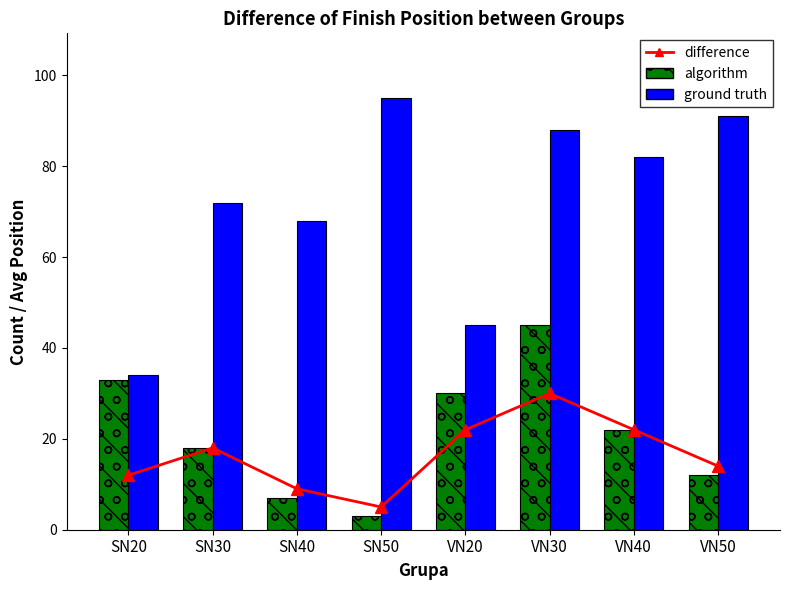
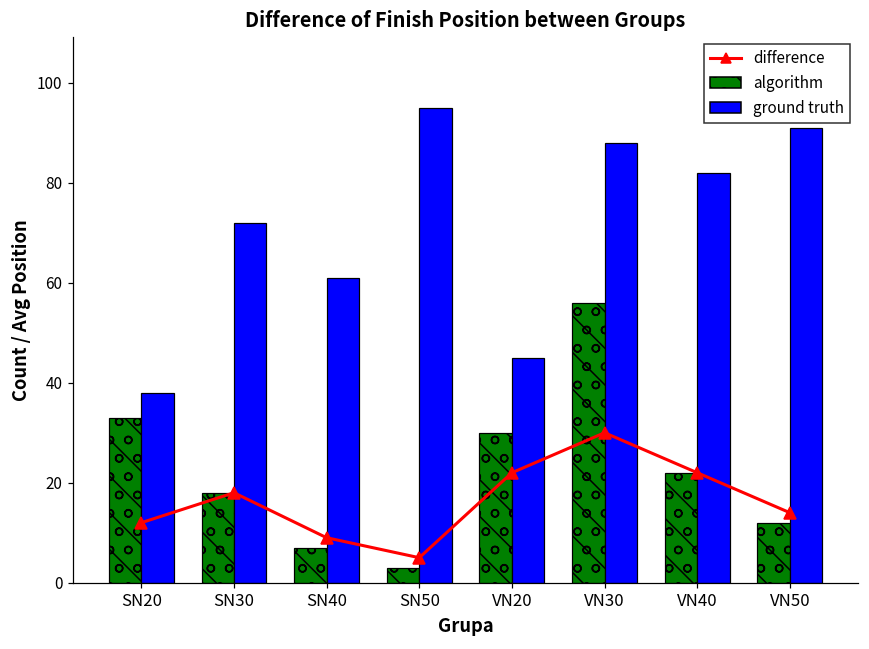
ground truth, SN20: 34 -> 38
ground truth, SN40: 68 -> 61
algorithm, VN30: 45 -> 56
